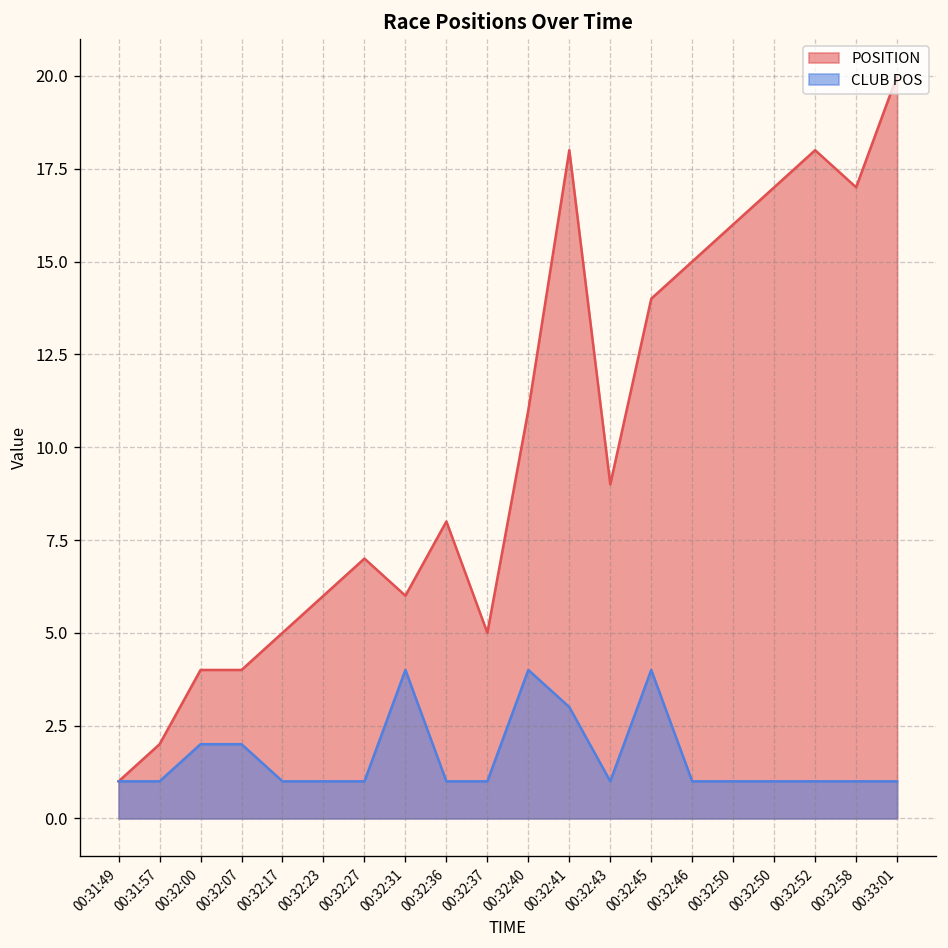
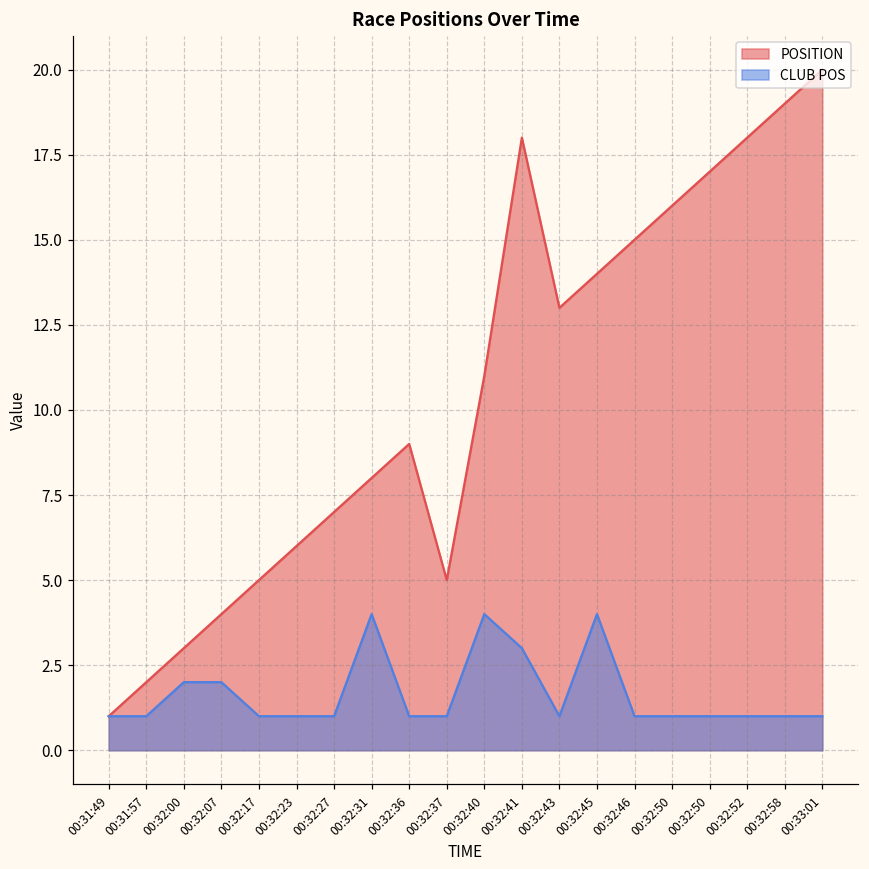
POSITION, 00:32:00: 4 -> 3
POSITION, 00:32:31: 6 -> 8
POSITION, 00:32:36: 8 -> 9
POSITION, 00:32:43: 9 -> 13
POSITION, 00:32:58: 17 -> 19
